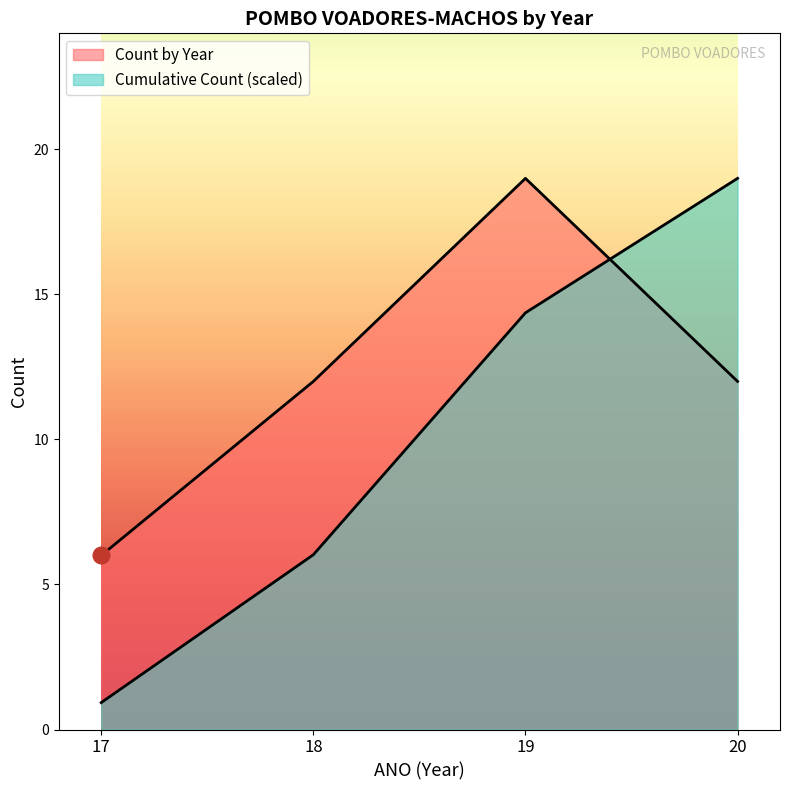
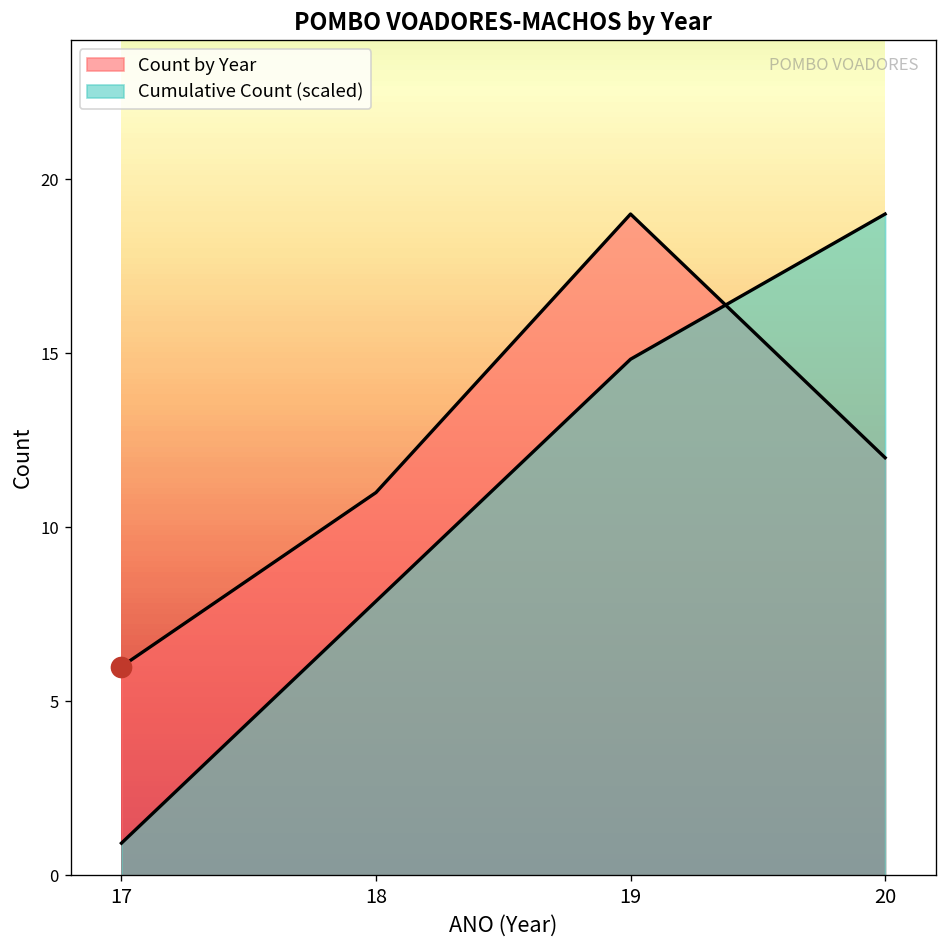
Count by Year, 18: 12 -> 11
Cumulative Count (scaled), 18: 6.0 -> 7.9
Cumulative Count (scaled), 19: 14.4 -> 14.8
